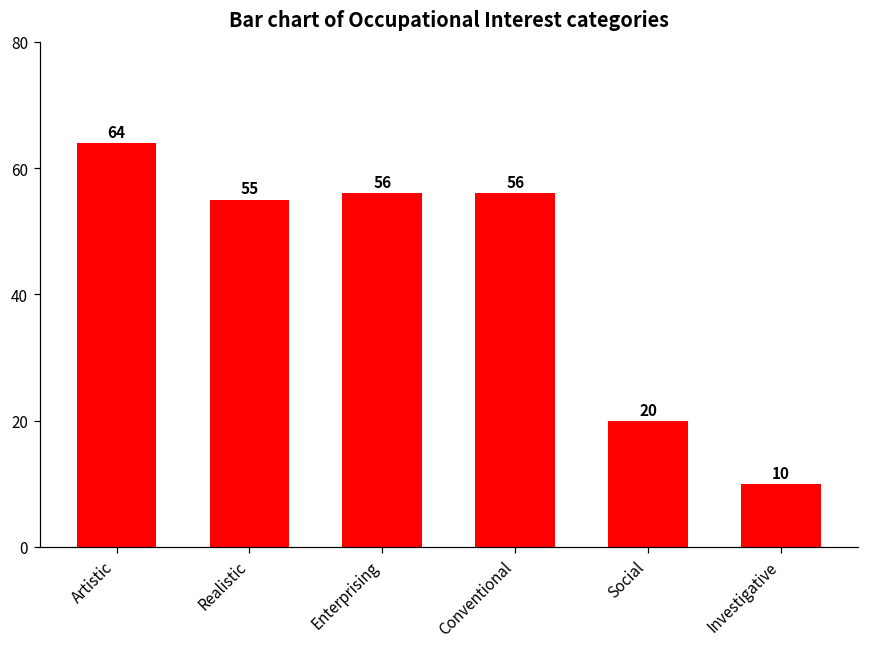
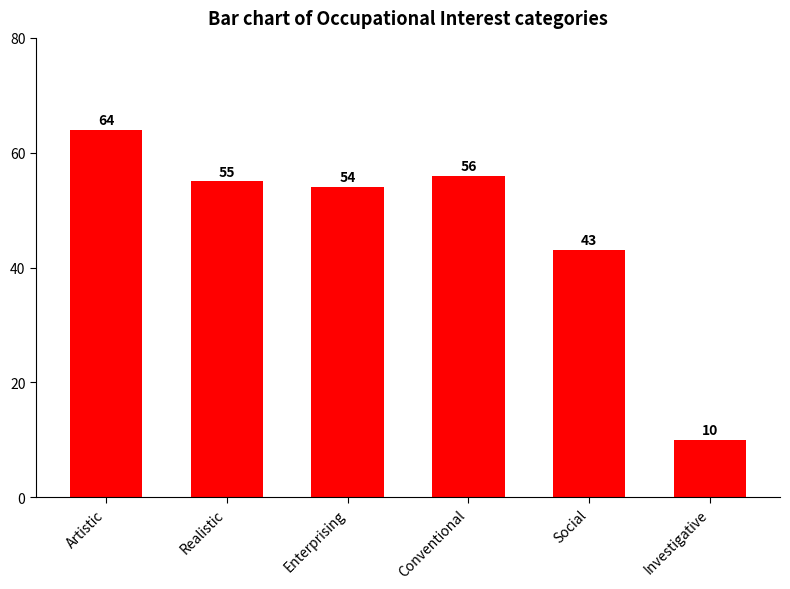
Enterprising: 56 -> 54
Social: 20 -> 43
